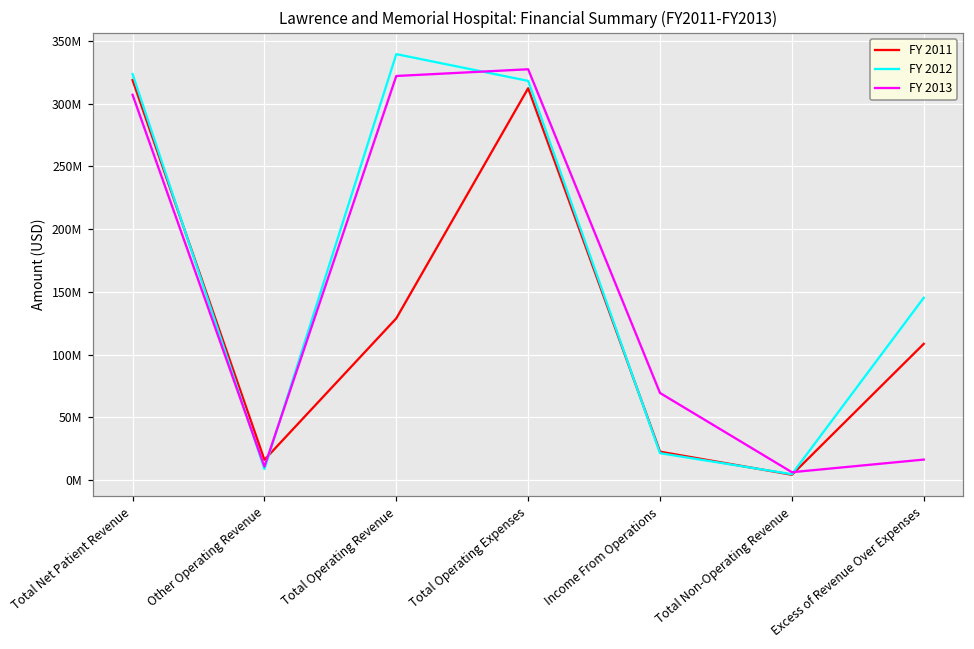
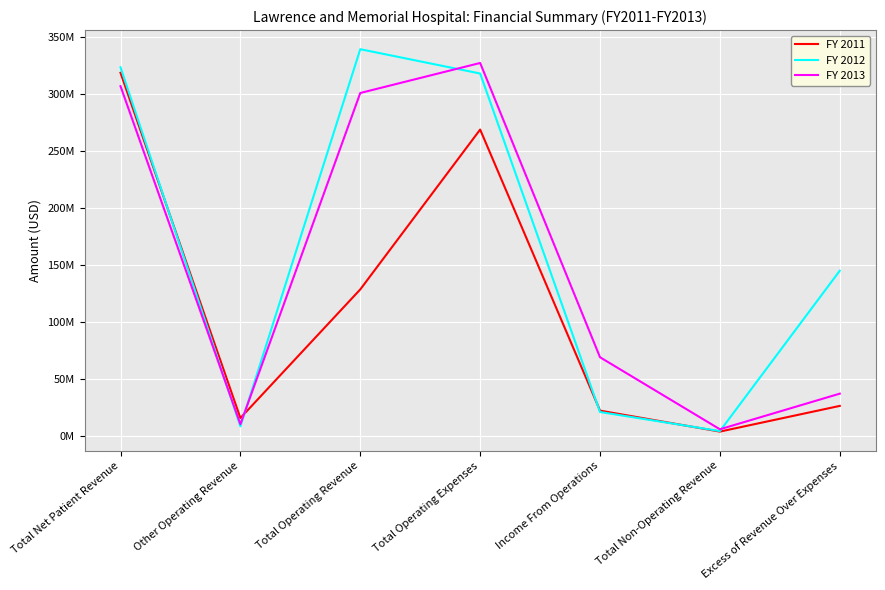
FY 2013, Total Operating Revenue: 322000000 -> 301000000
FY 2011, Total Operating Expenses: 312000000 -> 269000000
FY 2011, Excess of Revenue Over Expenses: 109000000 -> 27000000
FY 2013, Excess of Revenue Over Expenses: 16000000 -> 37000000
